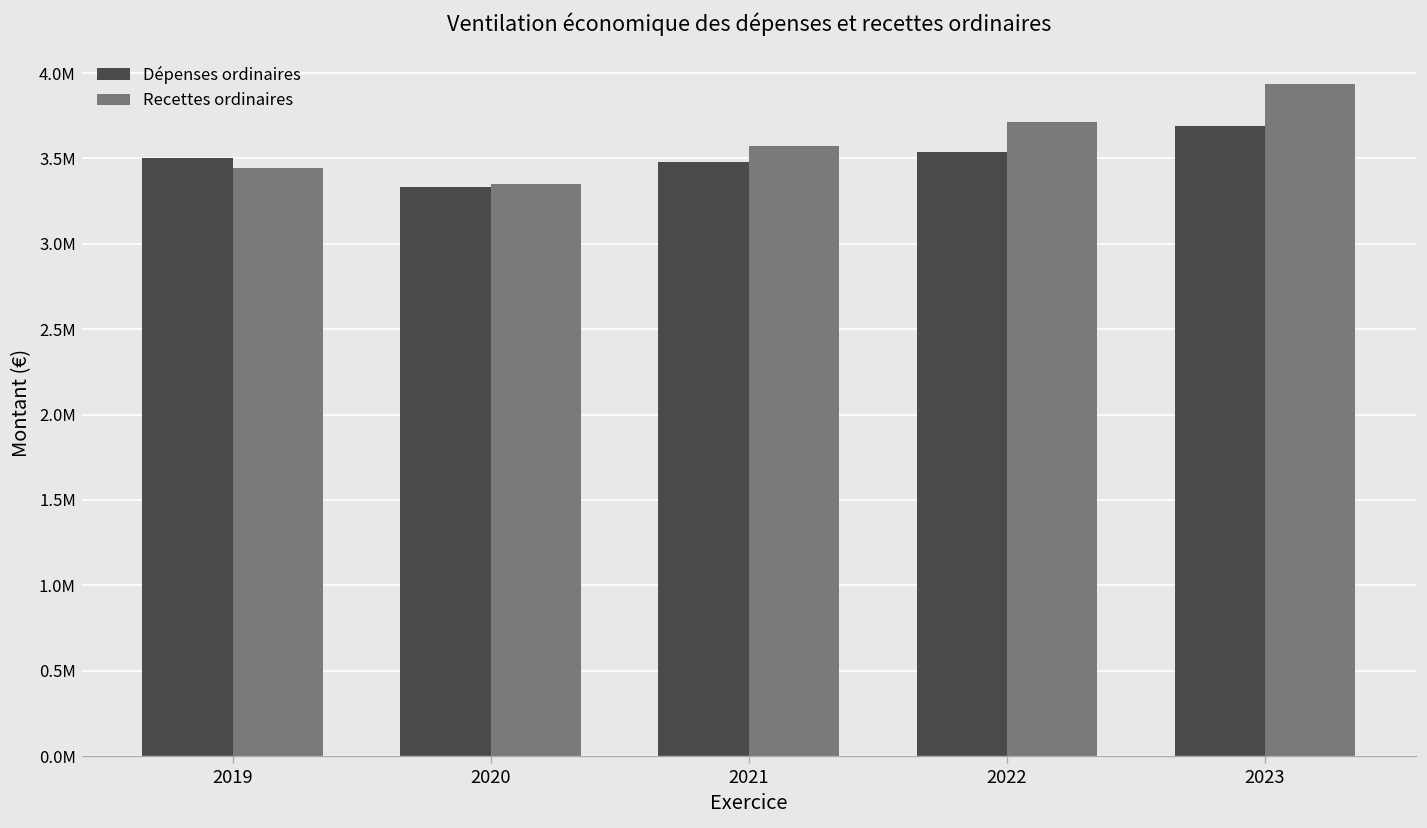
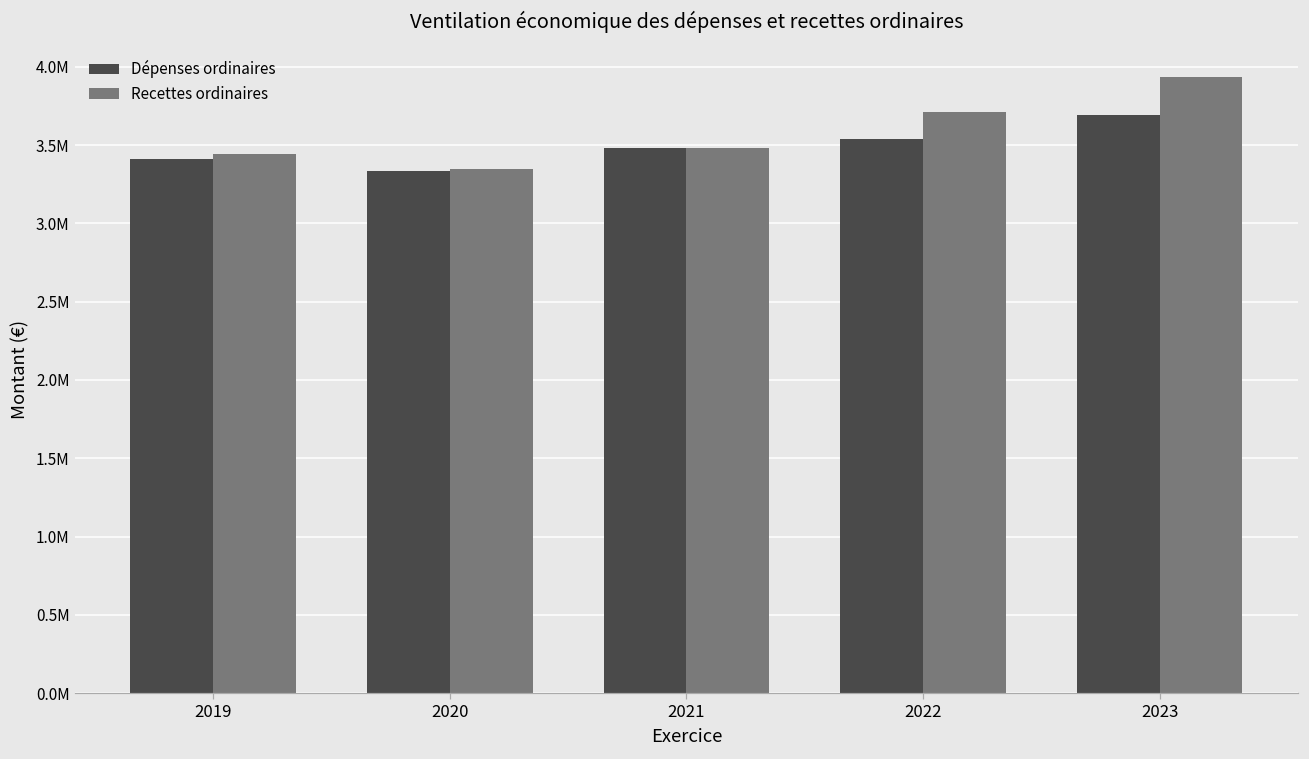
Dépenses ordinaires, 2019: 3510000 -> 3410000
Recettes ordinaires, 2021: 3570000 -> 3480000
